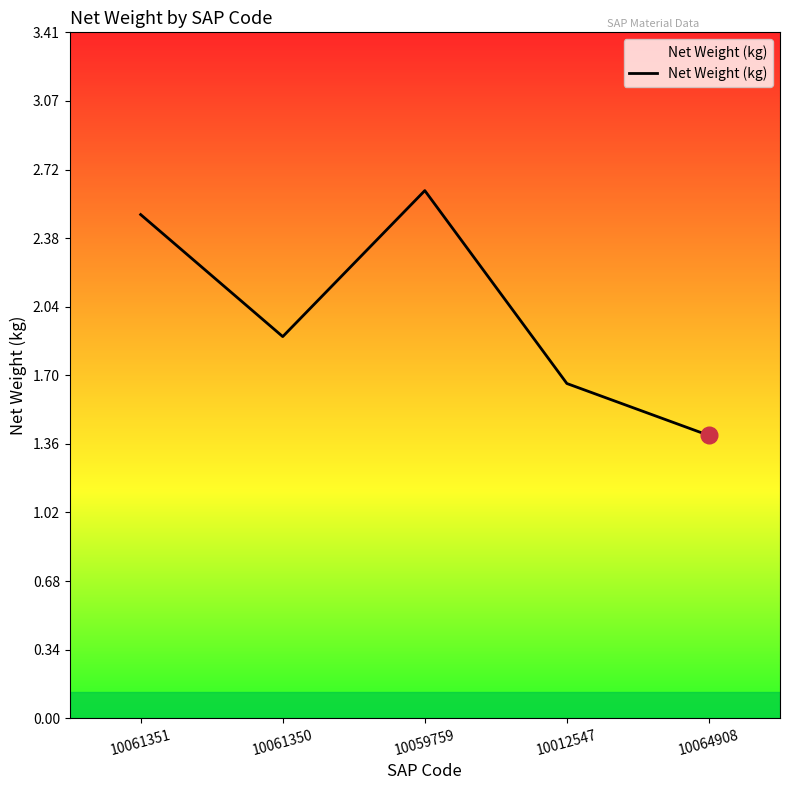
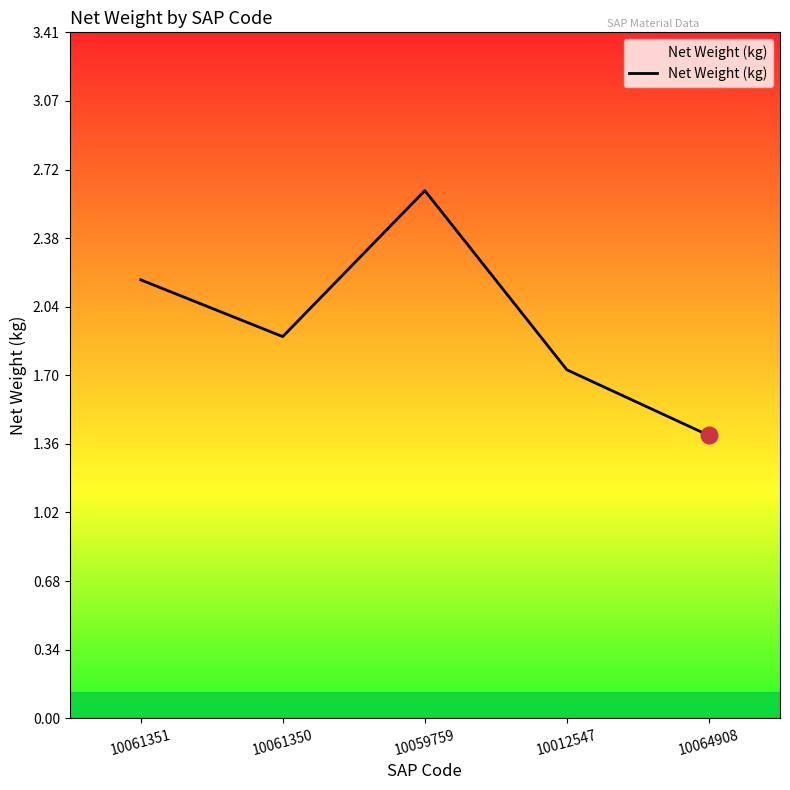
Net Weight (kg), 10061351: 2.50 -> 2.18
Net Weight (kg), 10012547: 1.66 -> 1.73
